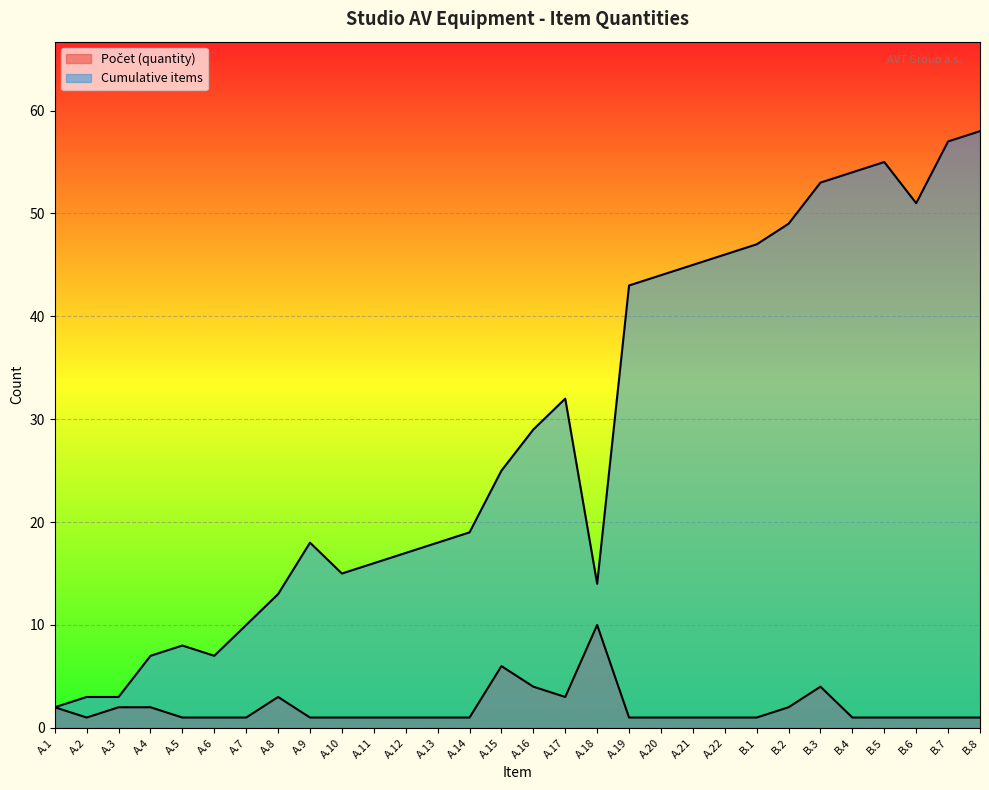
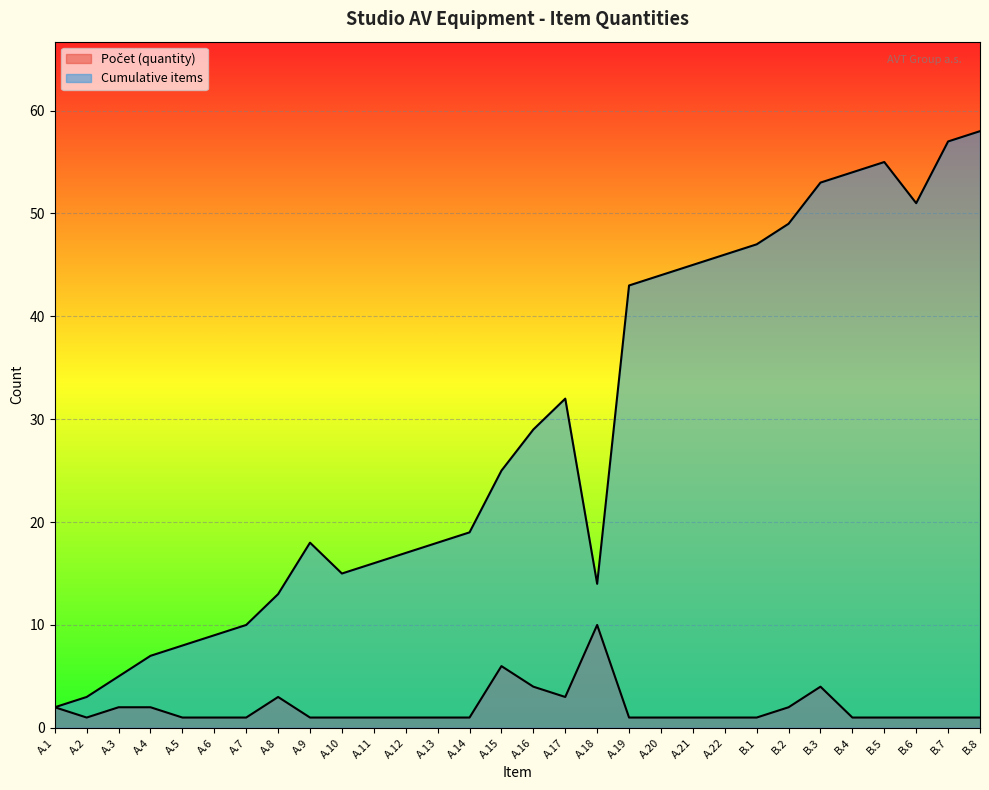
Cumulative items, A.3: 3 -> 5
Cumulative items, A.6: 7 -> 9
